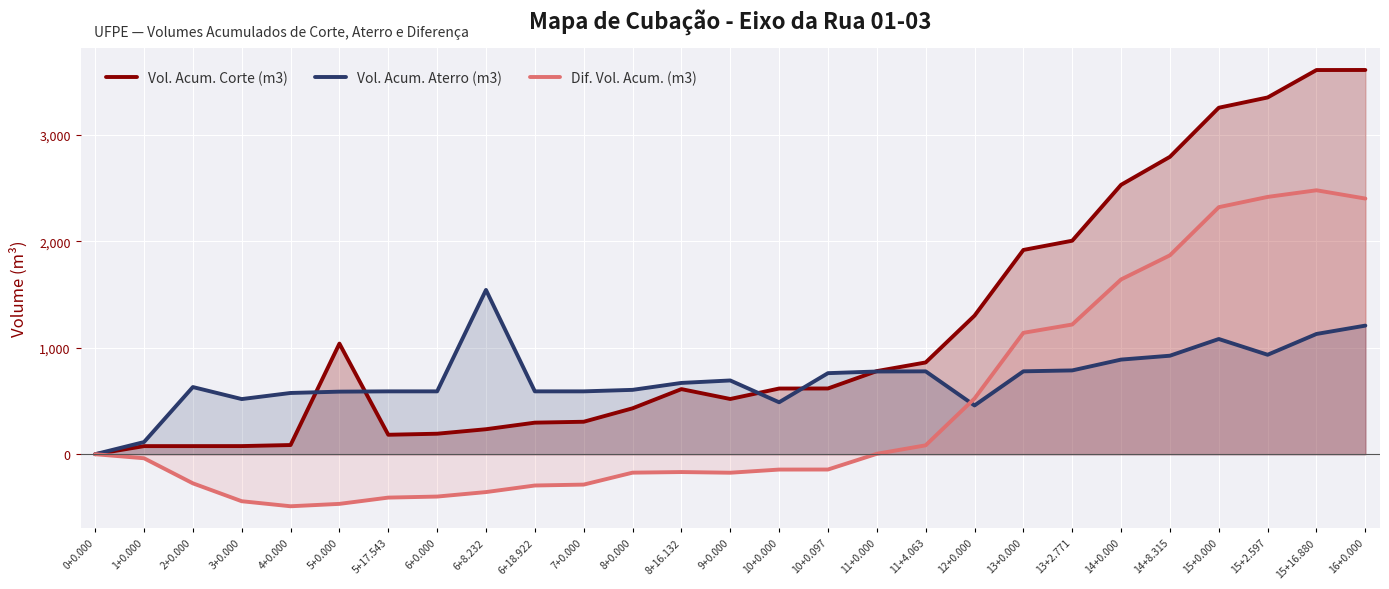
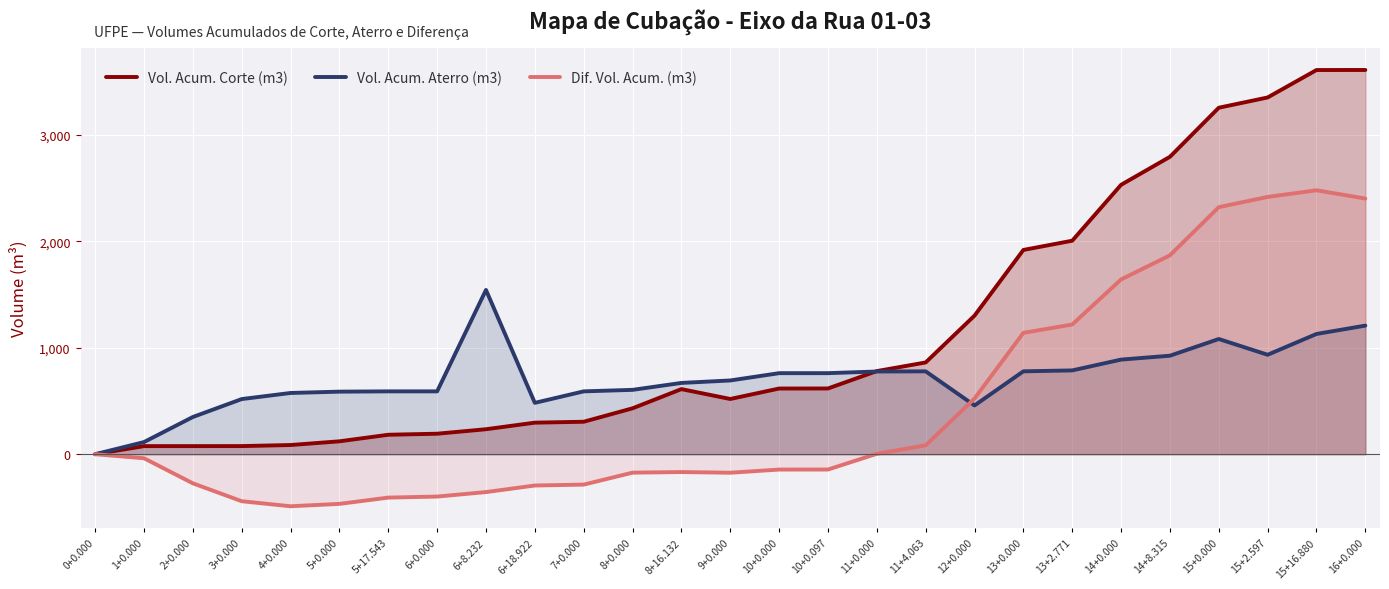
Vol. Acum. Aterro (m3), 2+0.000: 630 -> 350
Vol. Acum. Corte (m3), 5+0.000: 1,040 -> 120
Vol. Acum. Aterro (m3), 6+18.922: 590 -> 480
Vol. Acum. Aterro (m3), 10+0.000: 490 -> 760
